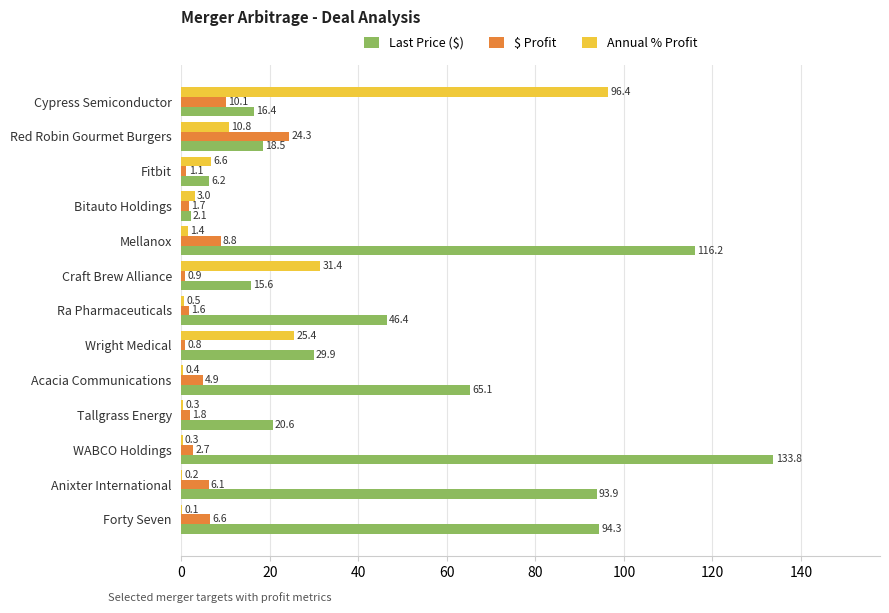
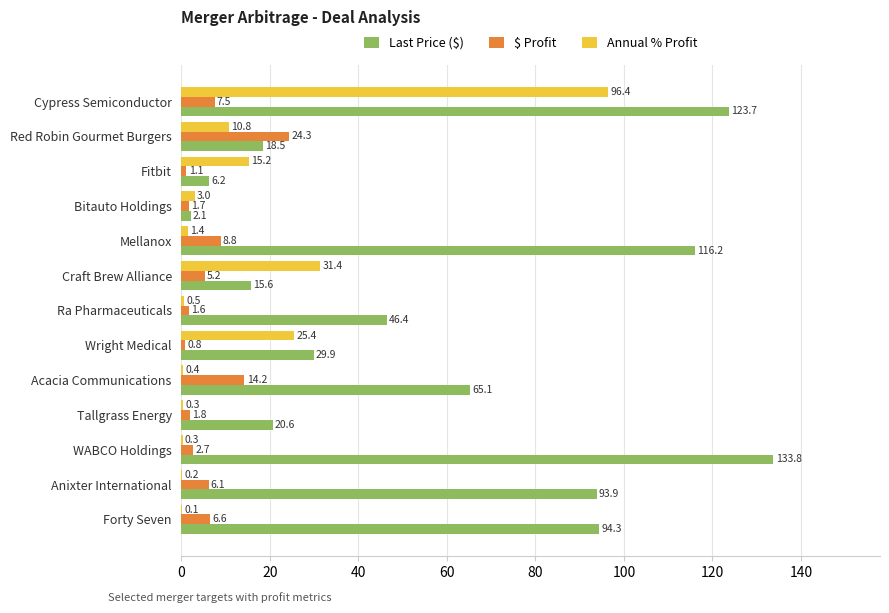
$ Profit, Cypress Semiconductor: 10.1 -> 7.5
Last Price ($), Cypress Semiconductor: 16.4 -> 123.7
Annual % Profit, Fitbit: 6.6 -> 15.2
$ Profit, Craft Brew Alliance: 0.9 -> 5.2
$ Profit, Acacia Communications: 4.9 -> 14.2
